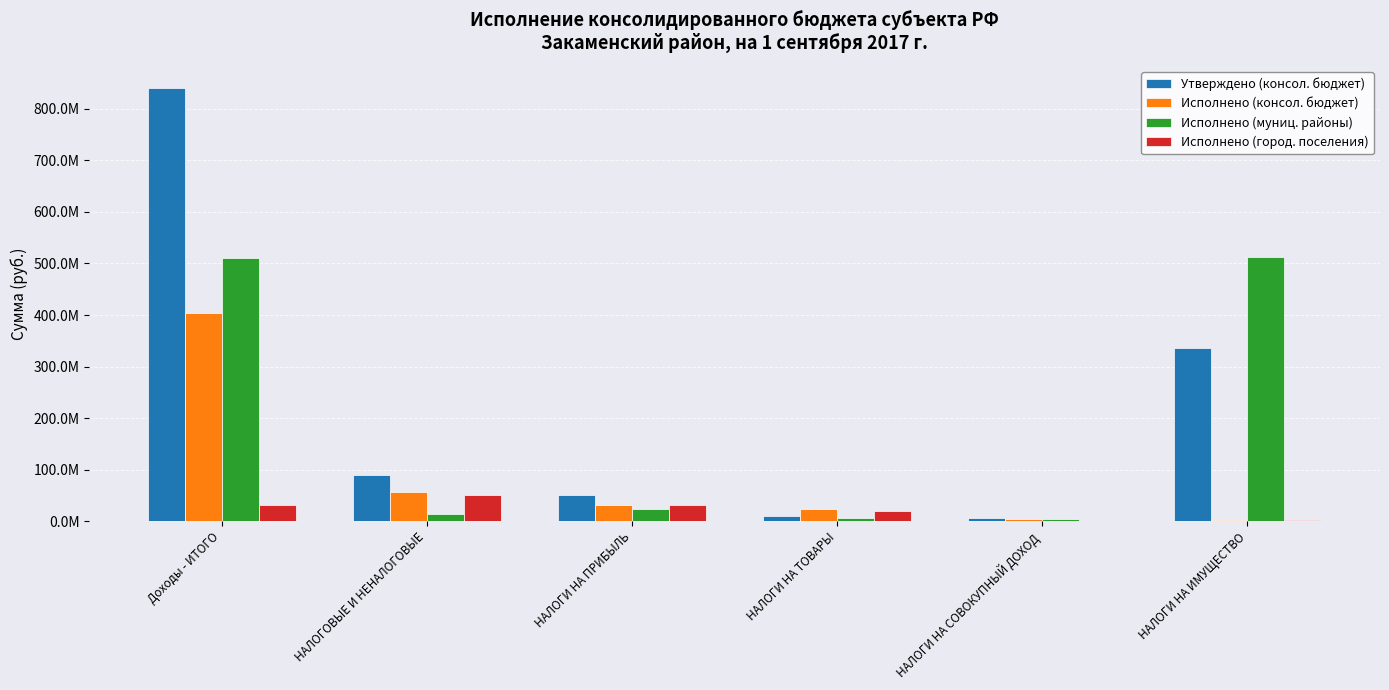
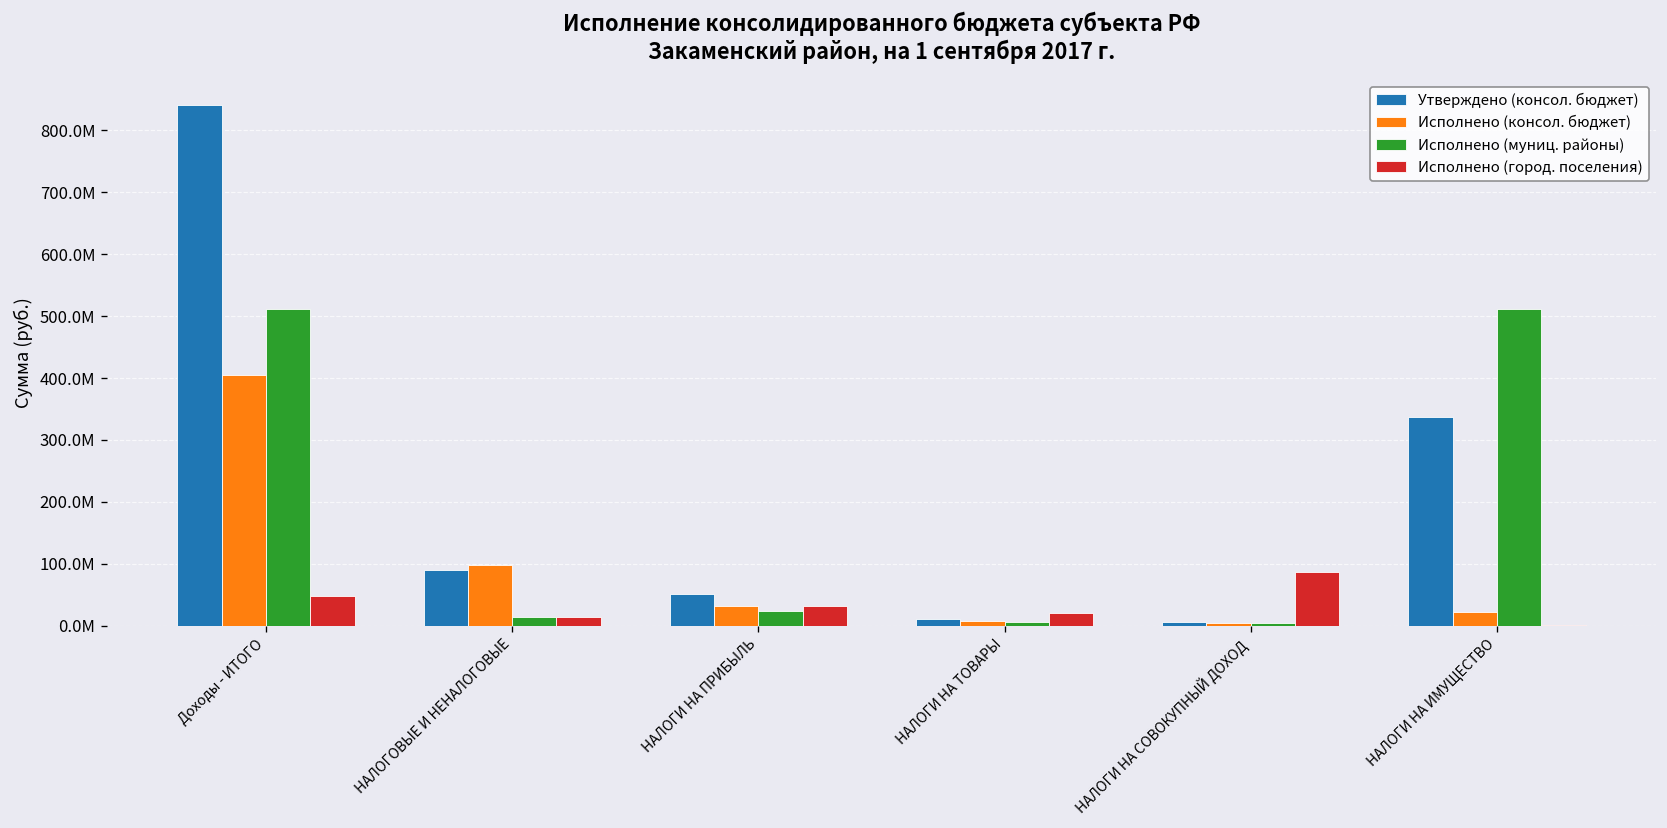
Исполнено (город. поселения), Доходы - ИТОГО: 30000000 -> 50000000
Исполнено (консол. бюджет), НАЛОГОВЫЕ И НЕНАЛОГОВЫЕ: 60000000 -> 100000000
Исполнено (город. поселения), НАЛОГОВЫЕ И НЕНАЛОГОВЫЕ: 50000000 -> 10000000
Исполнено (консол. бюджет), НАЛОГИ НА ТОВАРЫ: 20000000 -> 10000000
Исполнено (город. поселения), НАЛОГИ НА СОВОКУПНЫЙ ДОХОД: 0 -> 90000000
Исполнено (консол. бюджет), НАЛОГИ НА ИМУЩЕСТВО: 0 -> 20000000
